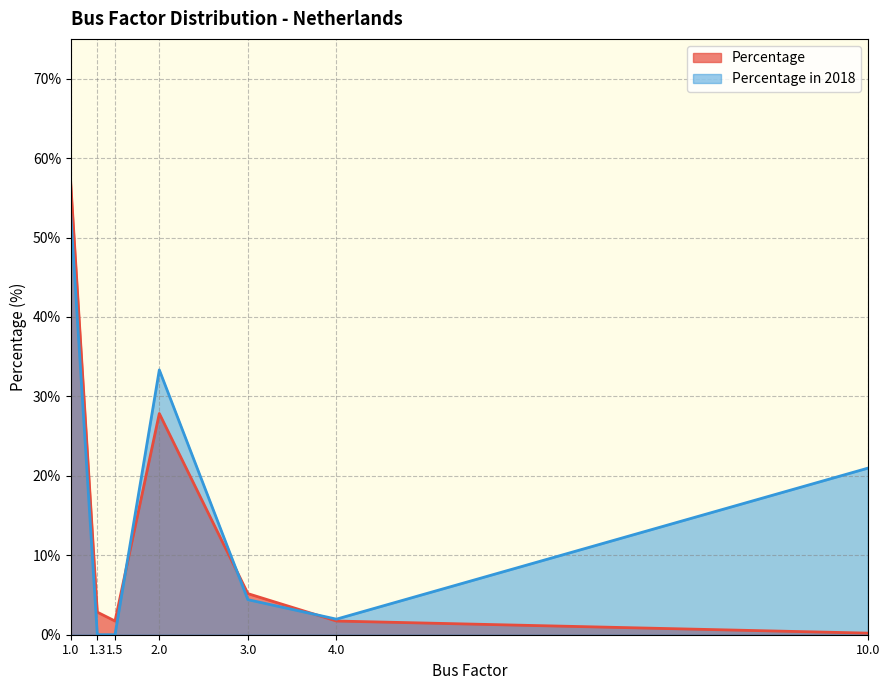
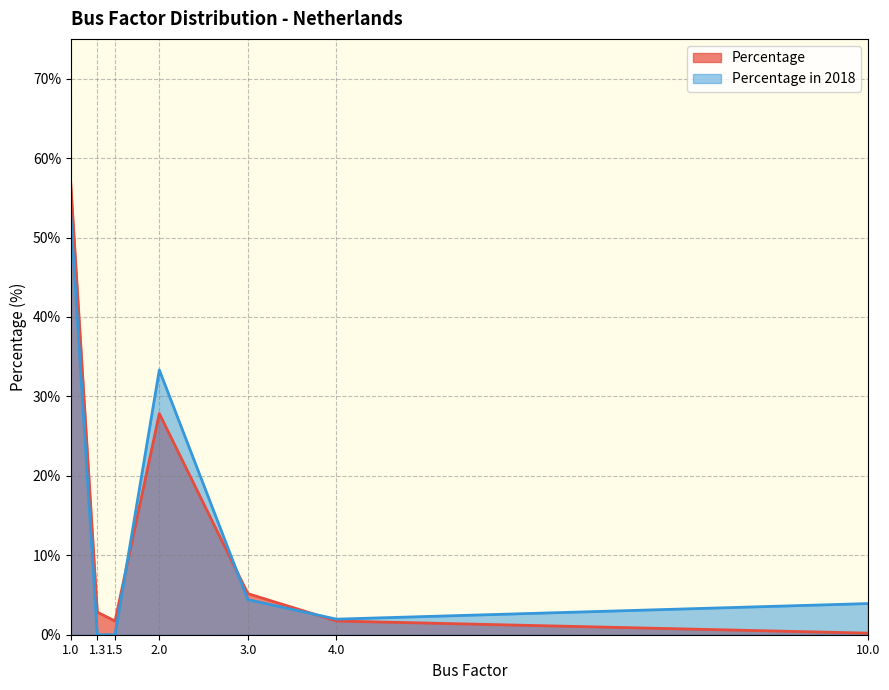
Percentage in 2018, 10.0: 21% -> 4%
